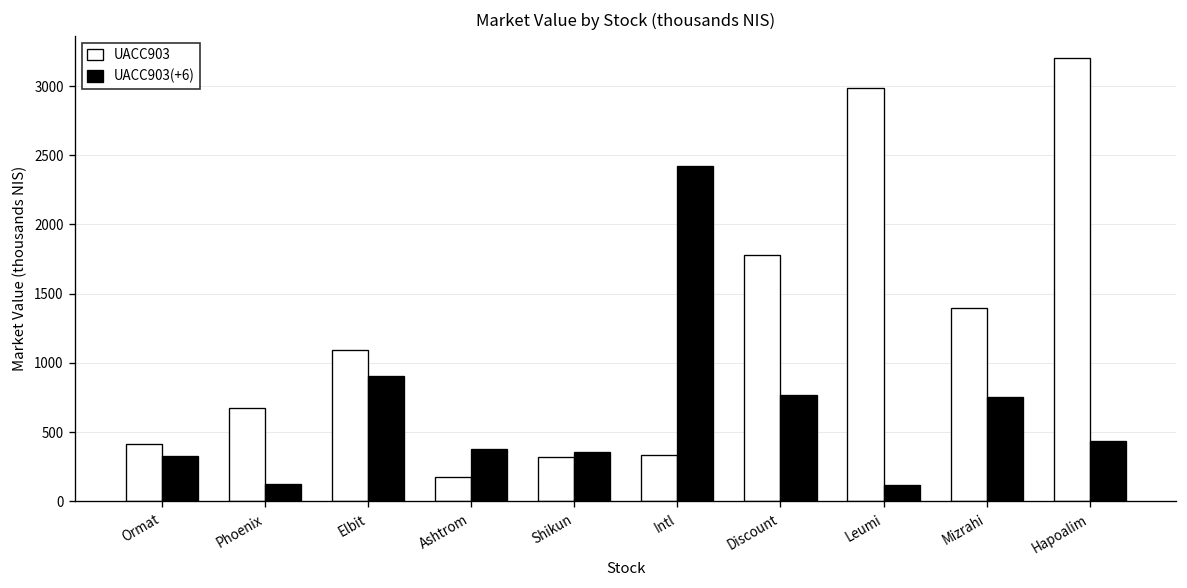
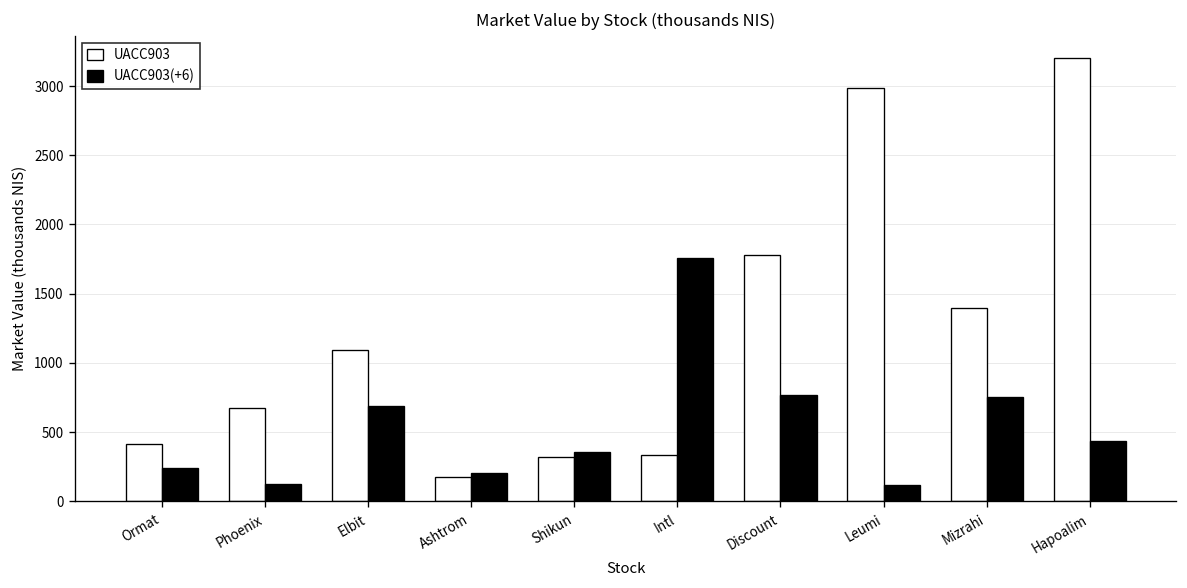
UACC903(+6), Ormat: 330 -> 240
UACC903(+6), Elbit: 900 -> 690
UACC903(+6), Ashtrom: 380 -> 210
UACC903(+6), Intl: 2420 -> 1760
